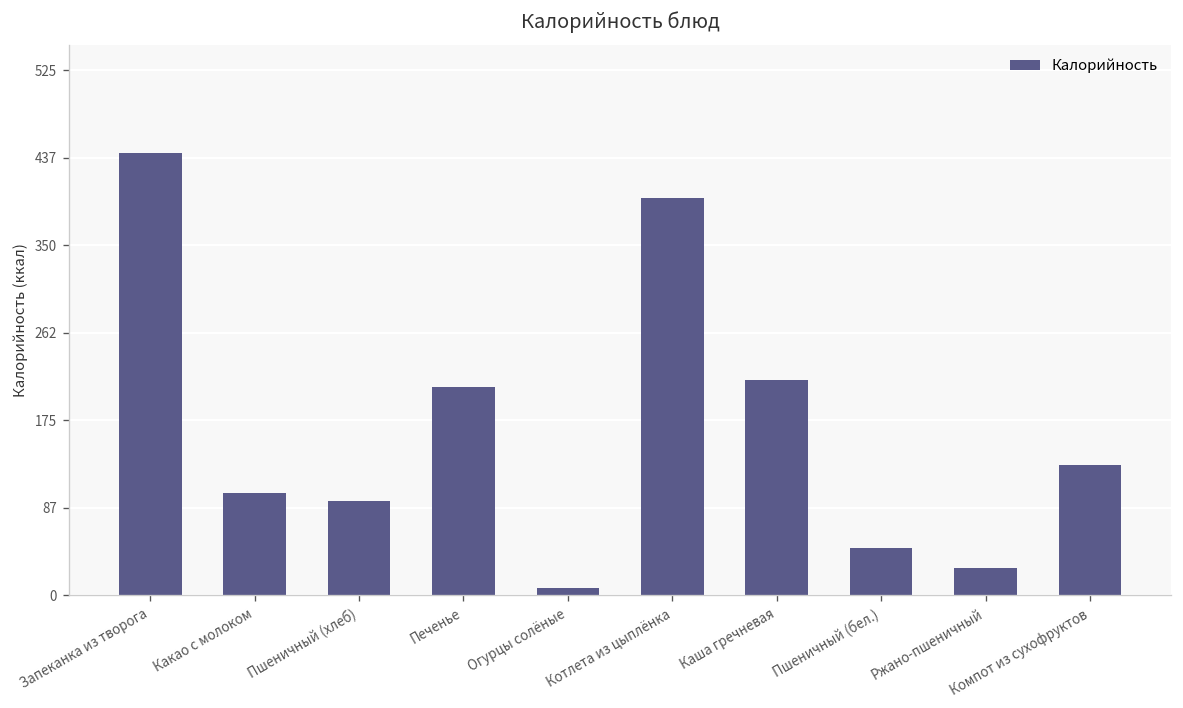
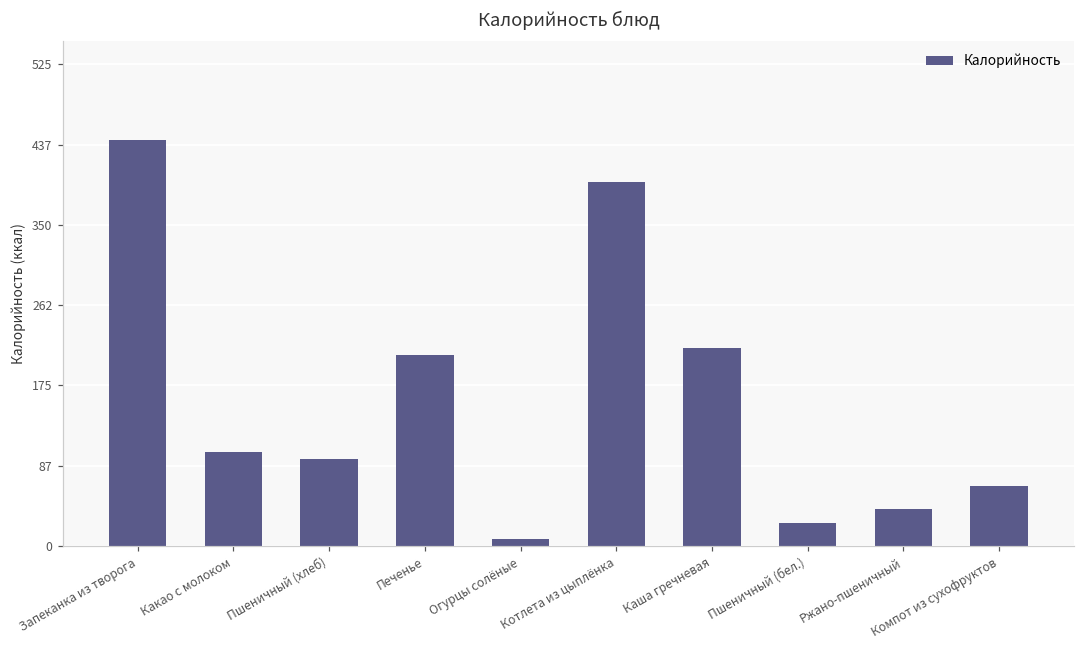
Пшеничный (бел.): 50 -> 20
Ржано-пшеничный: 30 -> 40
Компот из сухофруктов: 130 -> 70
